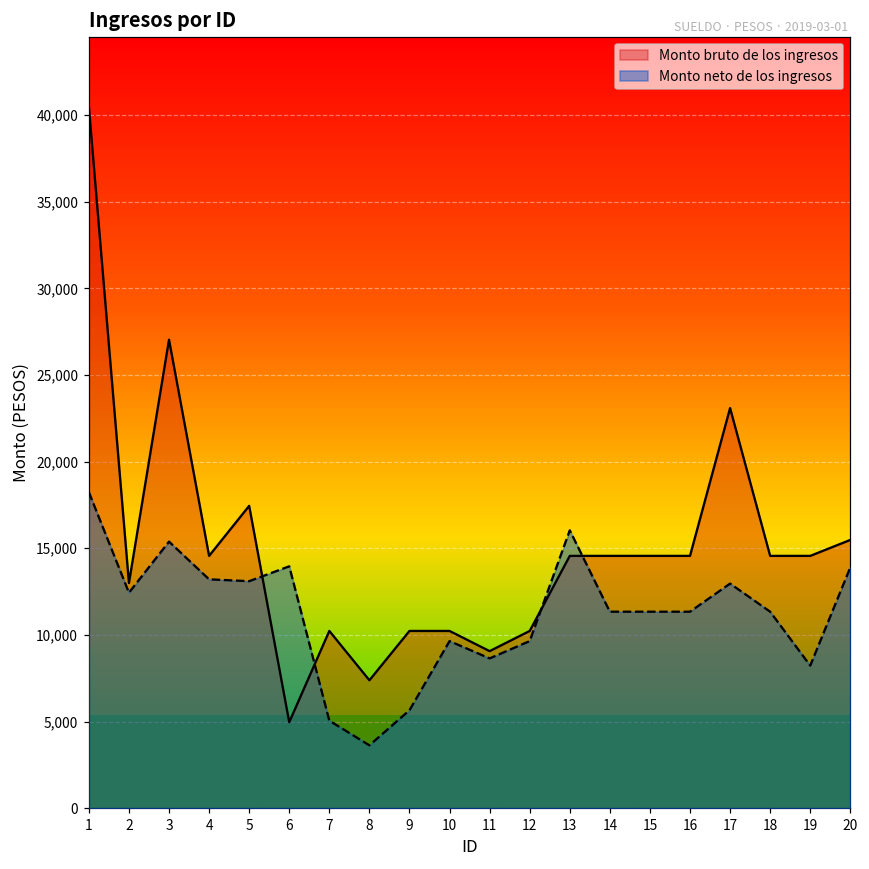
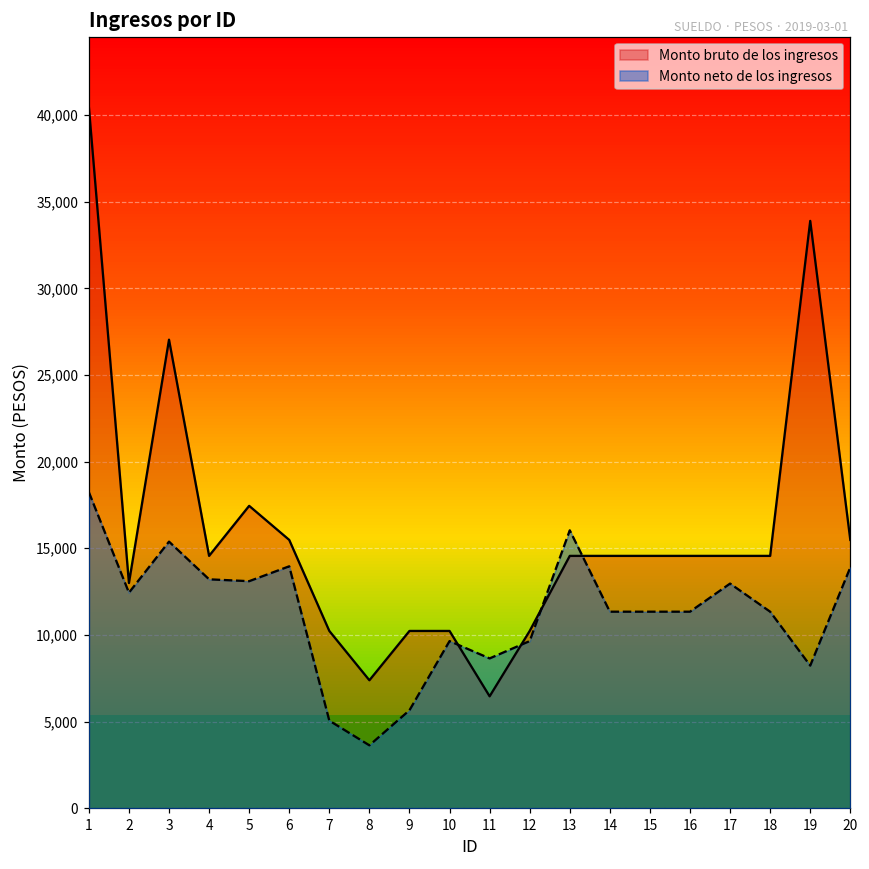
Monto bruto de los ingresos, 6: 5,000 -> 15,500
Monto bruto de los ingresos, 11: 9,100 -> 6,500
Monto bruto de los ingresos, 17: 23,100 -> 14,600
Monto bruto de los ingresos, 19: 14,600 -> 33,900
